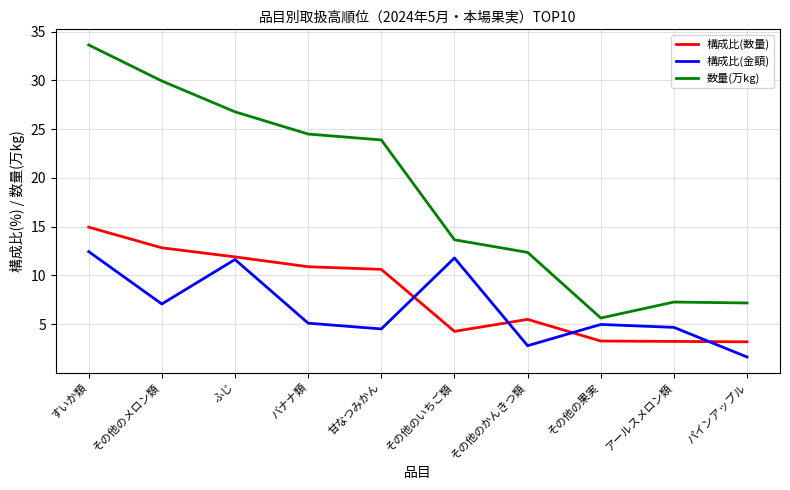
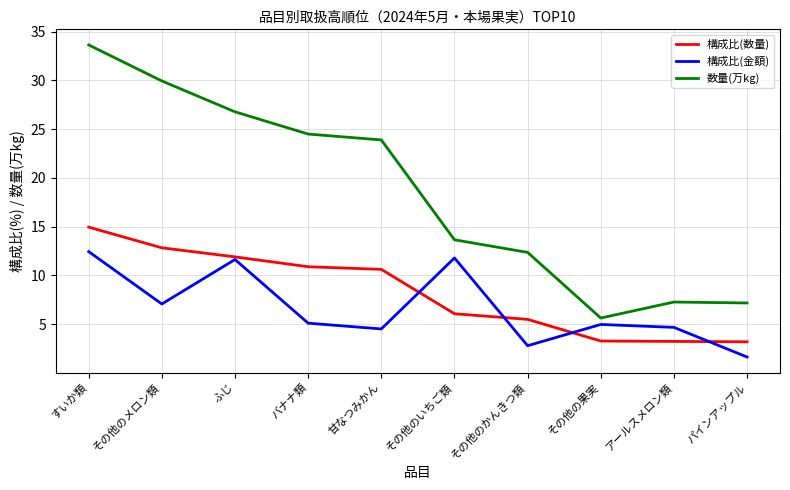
構成比(数量), その他のいちご類: 4 -> 6
